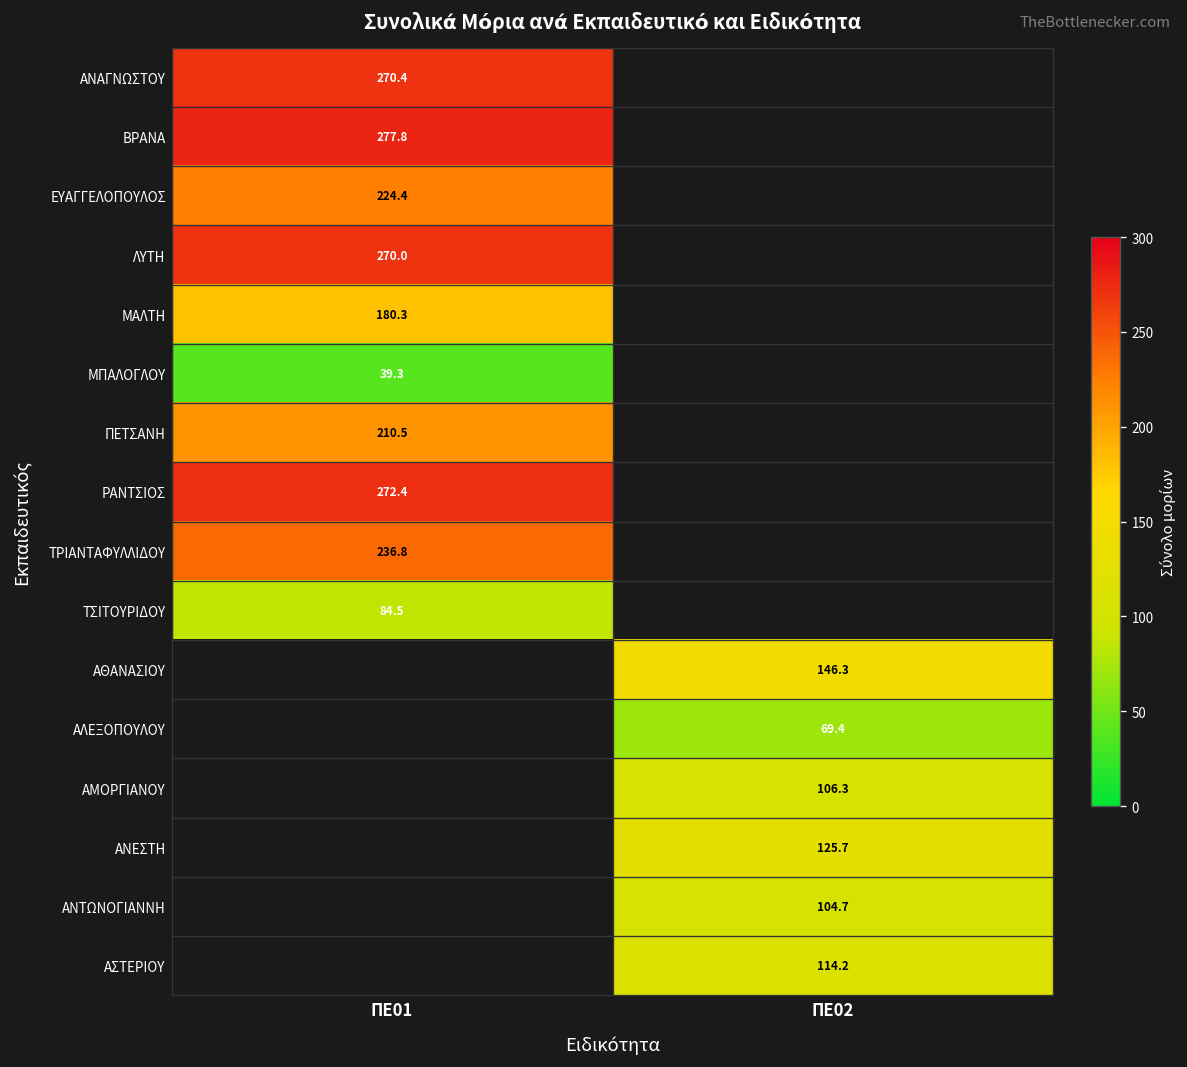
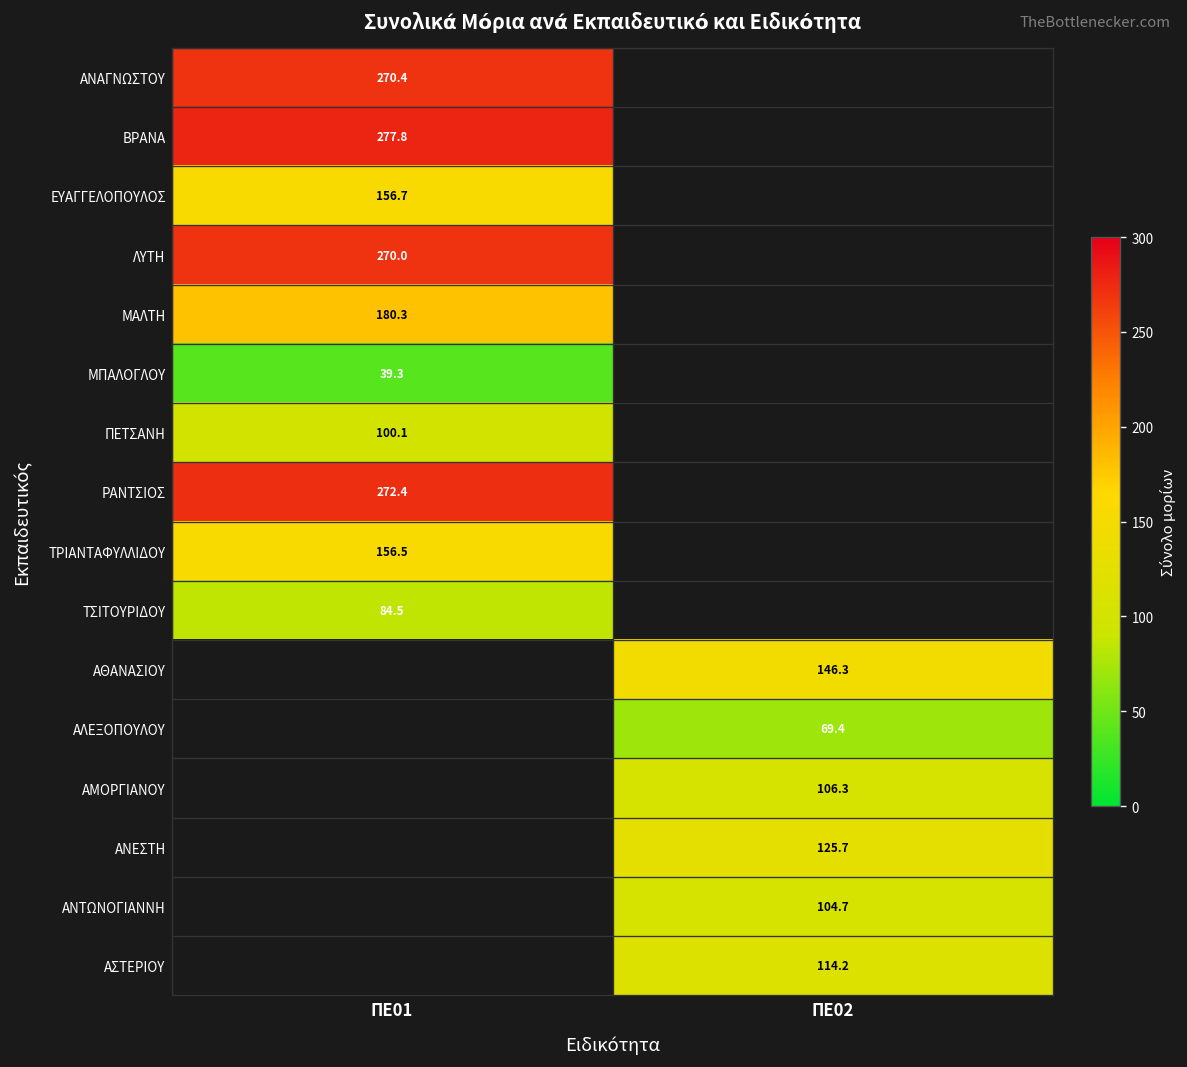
ΕΥΑΓΓΕΛΟΠΟΥΛΟΣ, ΠΕ01: 224.4 -> 156.7
ΠΕΤΣΑΝΗ, ΠΕ01: 210.5 -> 100.1
ΤΡΙΑΝΤΑΦΥΛΛΙΔΟΥ, ΠΕ01: 236.8 -> 156.5
